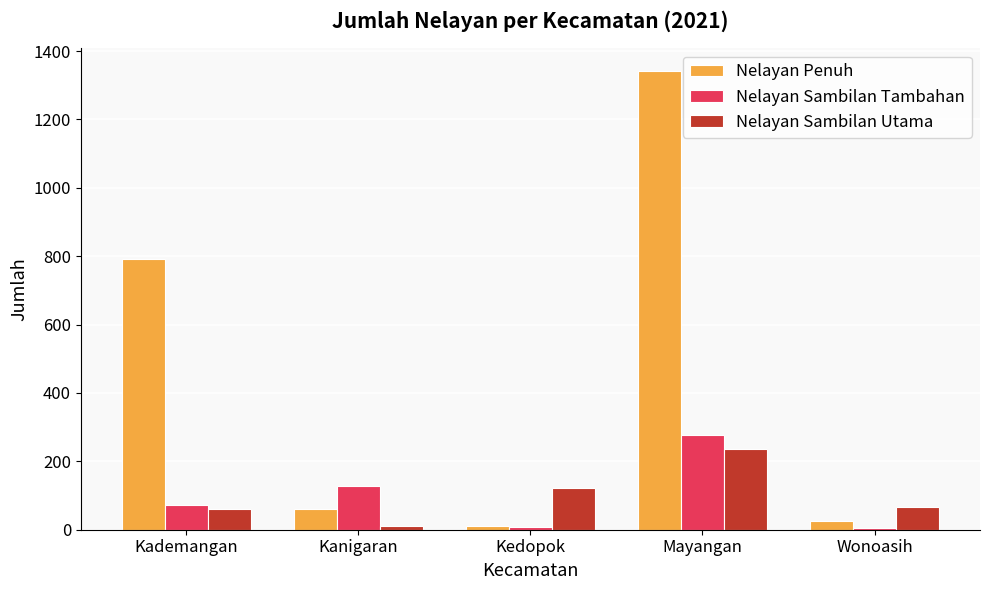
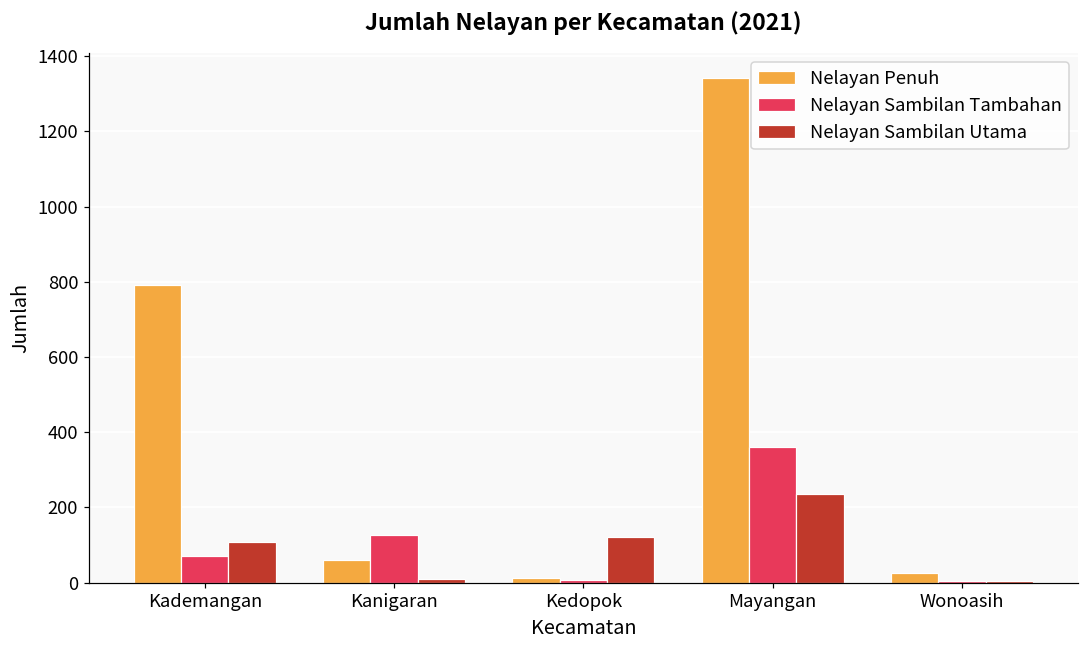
Nelayan Sambilan Utama, Kademangan: 60 -> 110
Nelayan Sambilan Tambahan, Mayangan: 280 -> 360
Nelayan Sambilan Utama, Wonoasih: 70 -> 10
